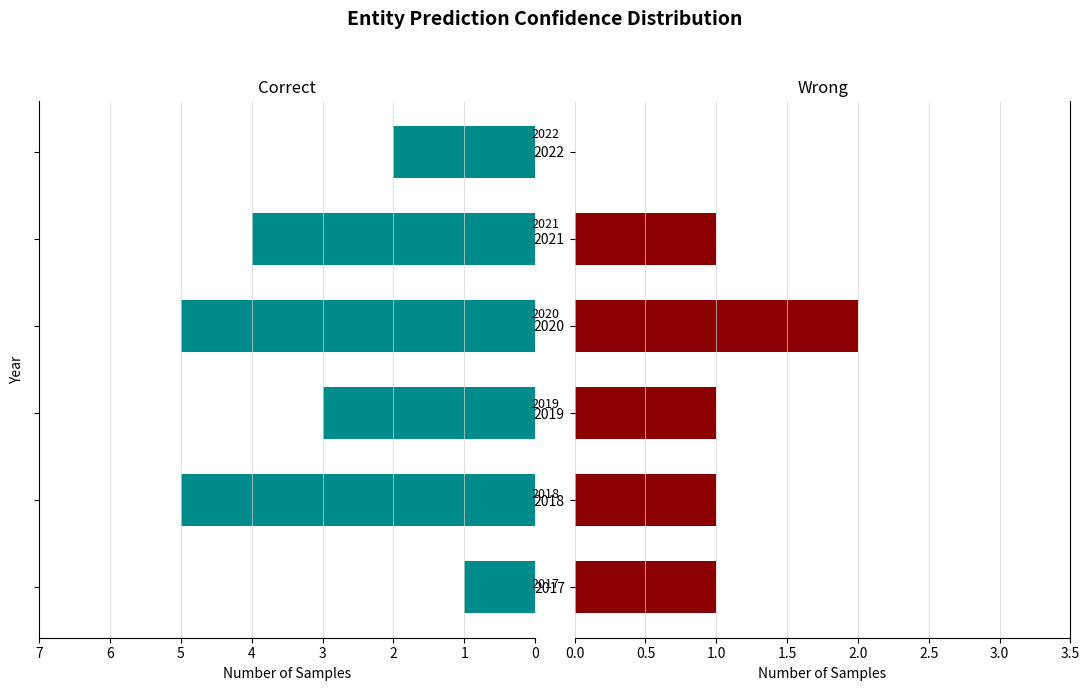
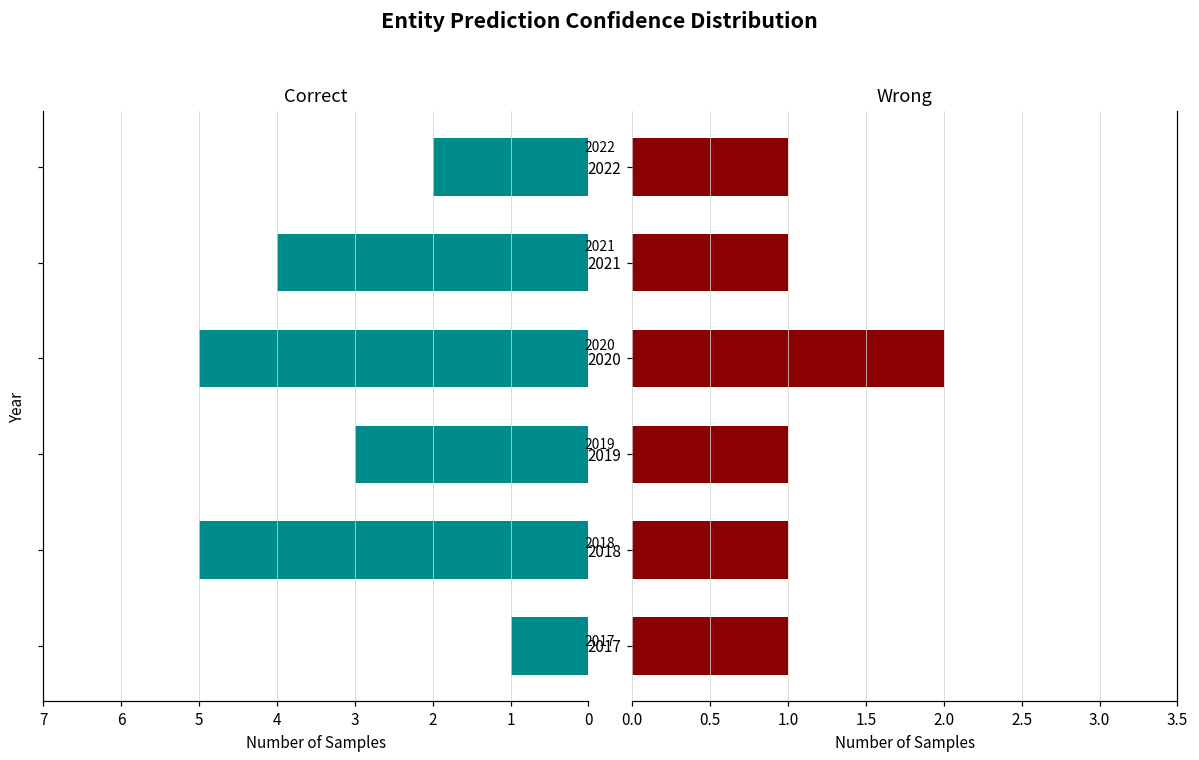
Wrong, 2022: 0 -> 1
